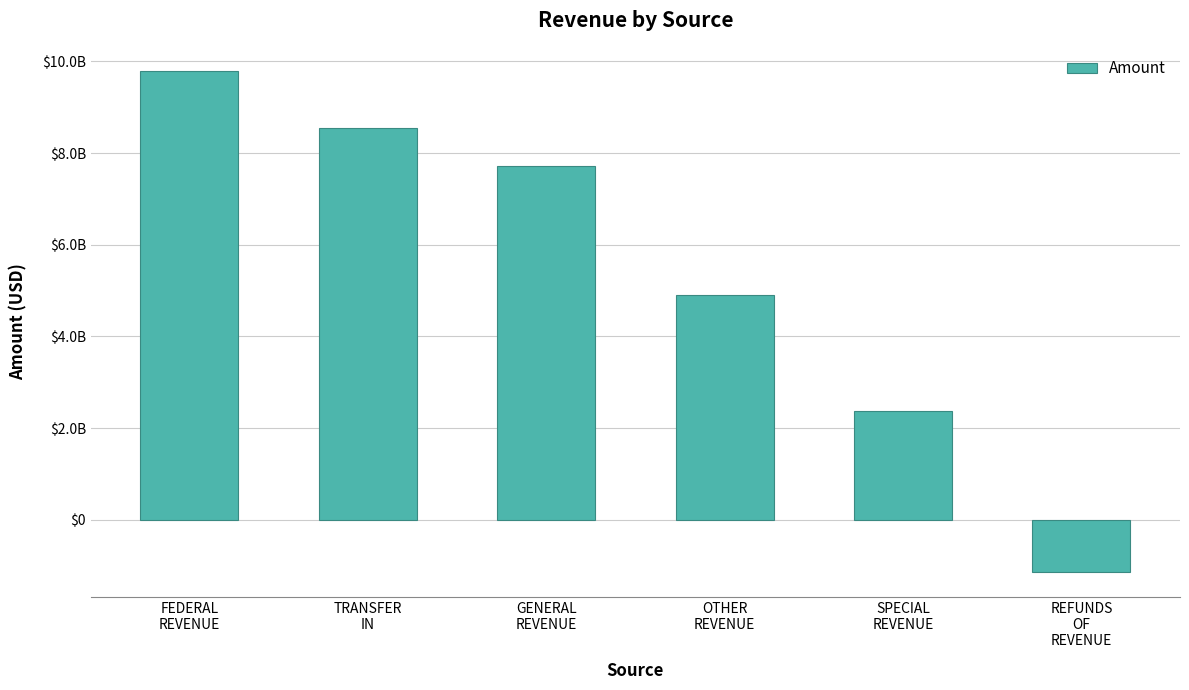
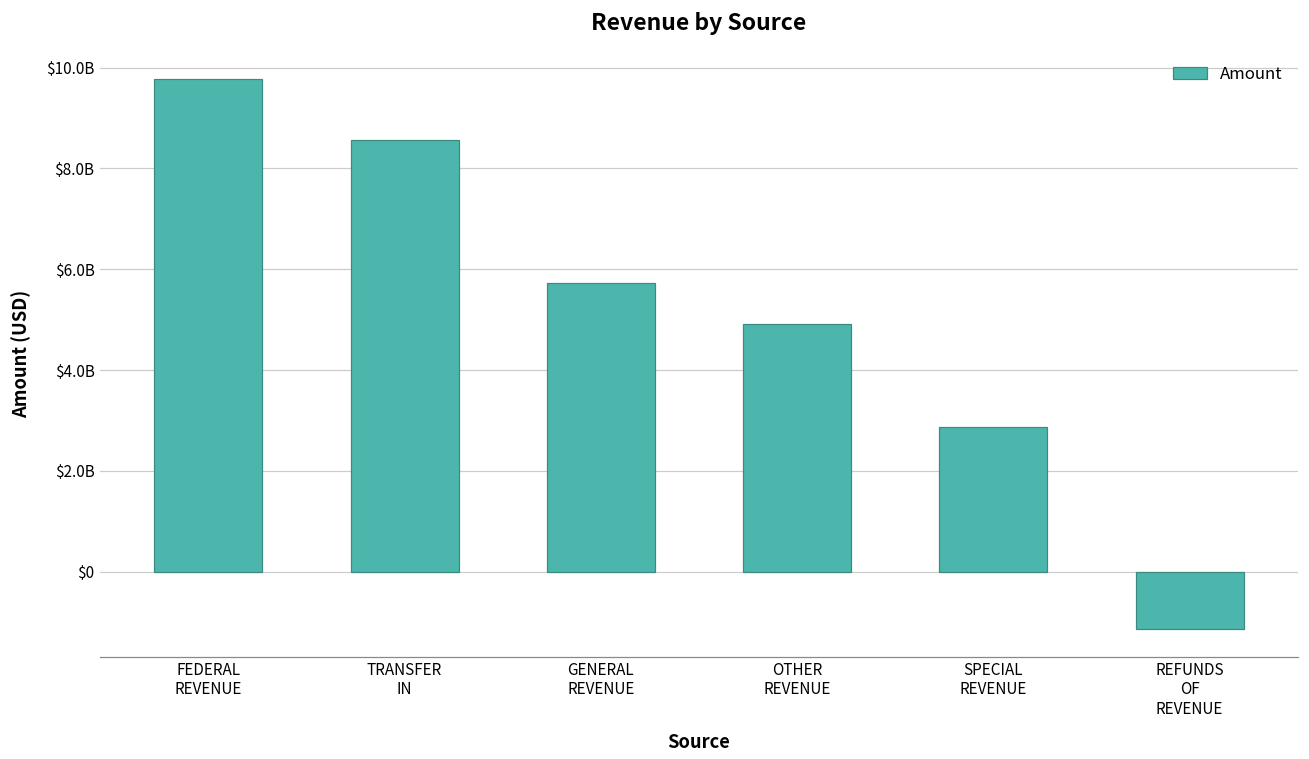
GENERAL REVENUE: $7700000000 -> $5700000000
SPECIAL REVENUE: $2400000000 -> $2900000000
